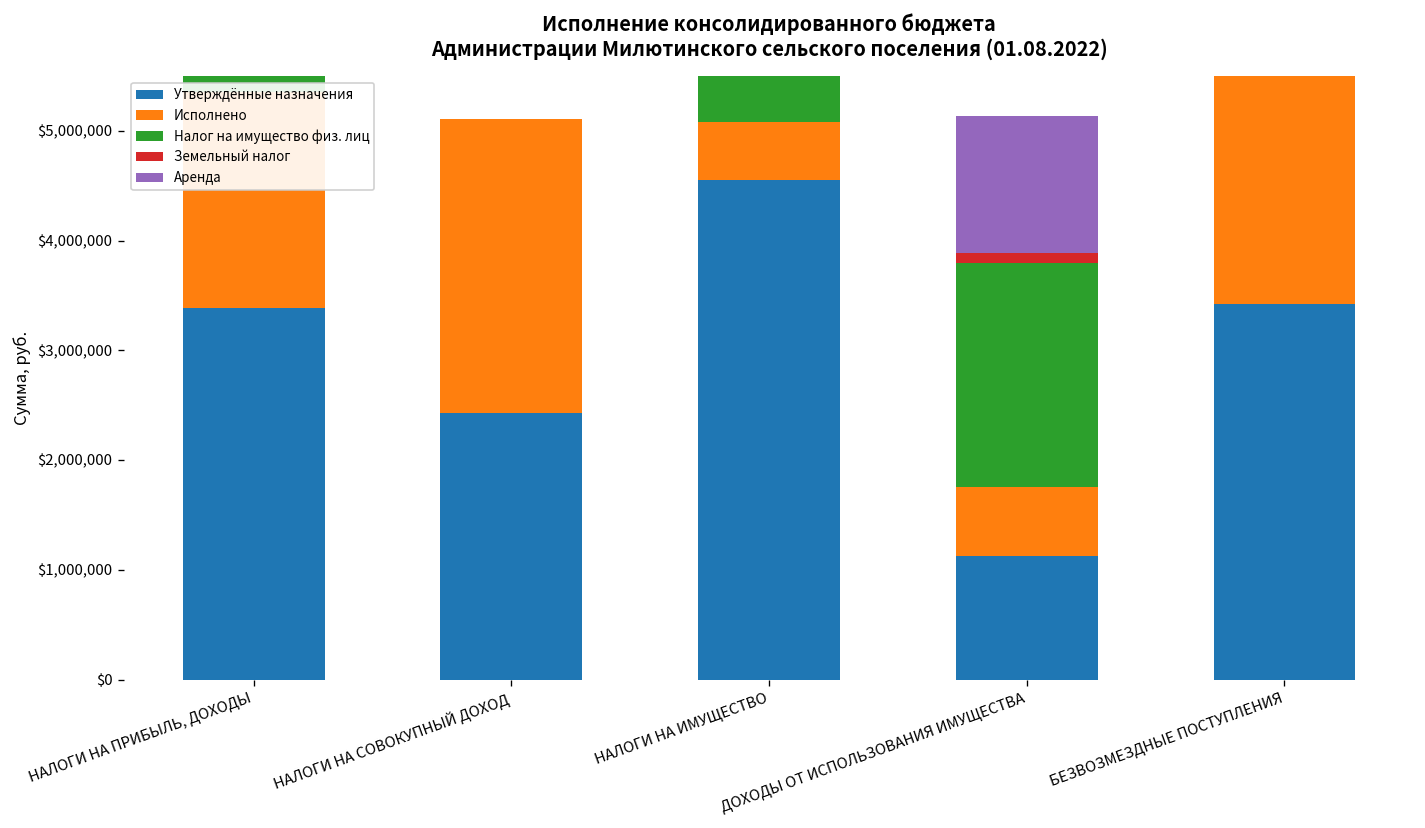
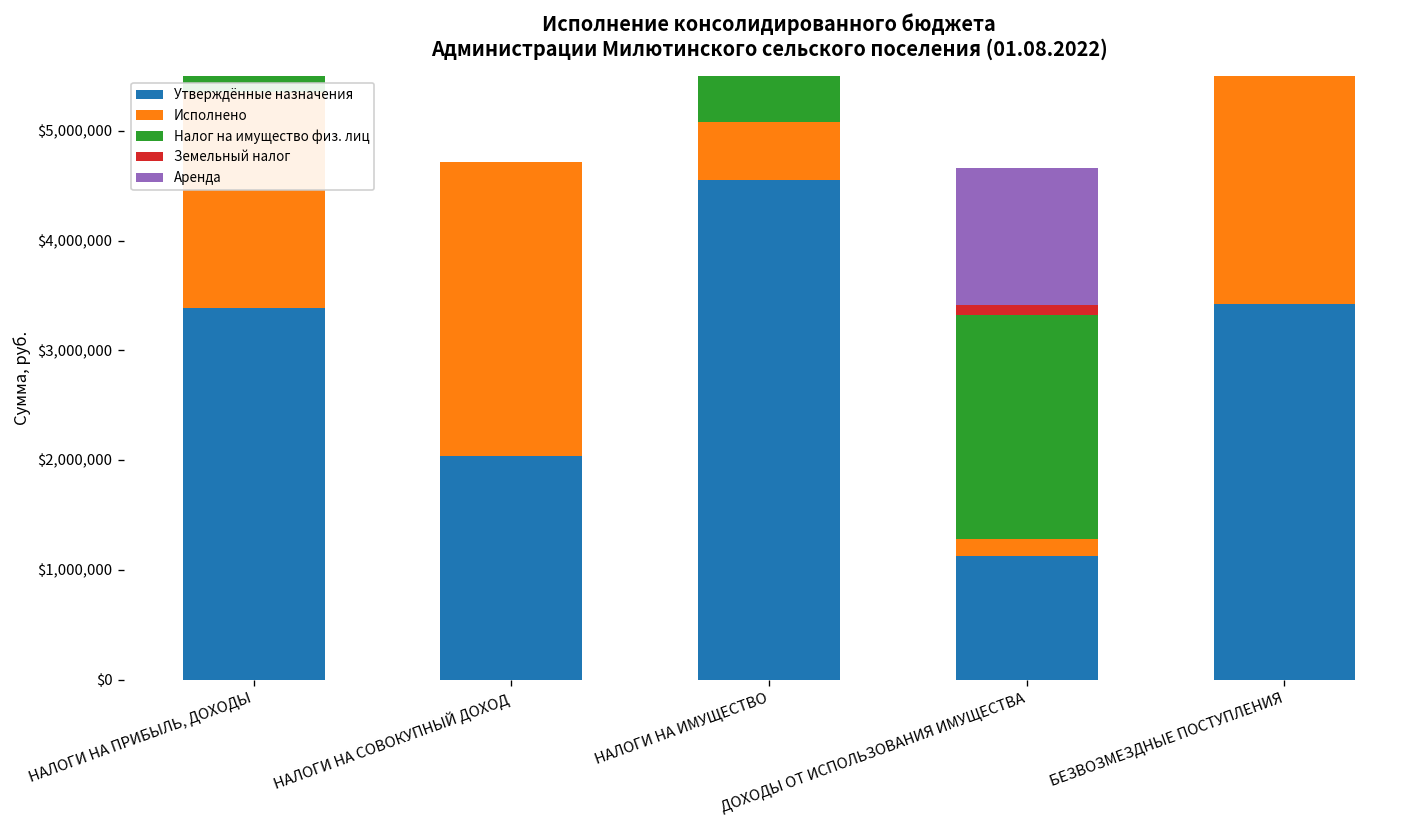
Утверждённые назначения, НАЛОГИ НА СОВОКУПНЫЙ ДОХОД: $2,400,000 -> $2,000,000
Исполнено, ДОХОДЫ ОТ ИСПОЛЬЗОВАНИЯ ИМУЩЕСТВА: $600,000 -> $200,000
